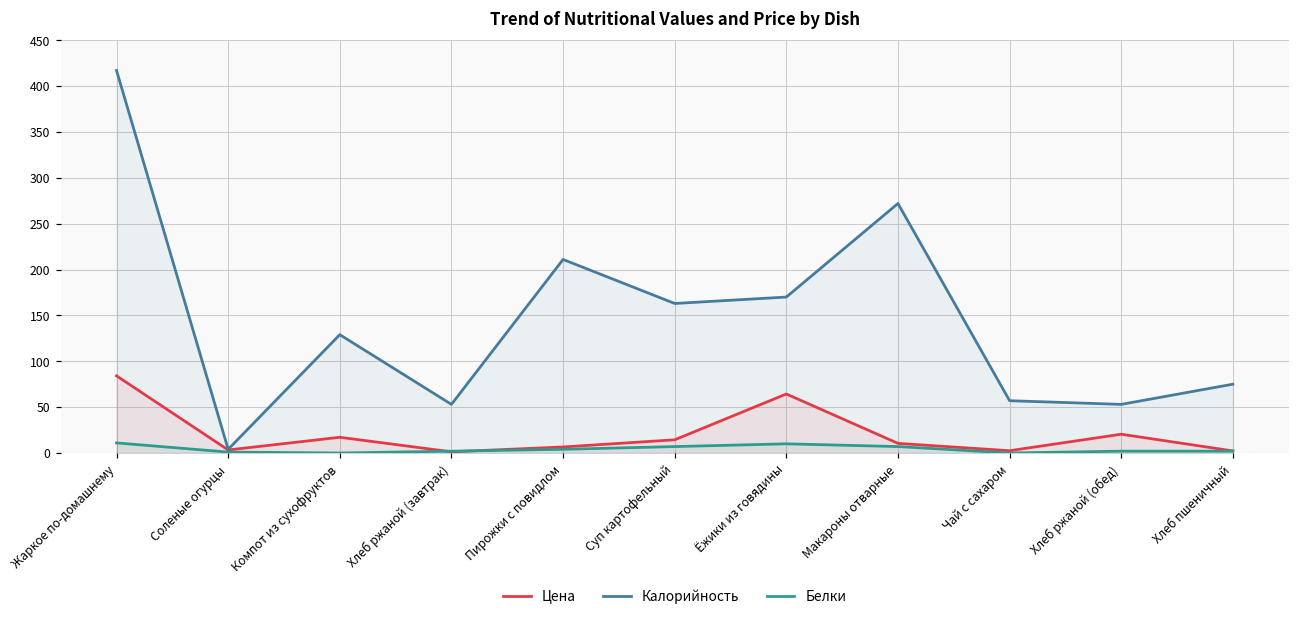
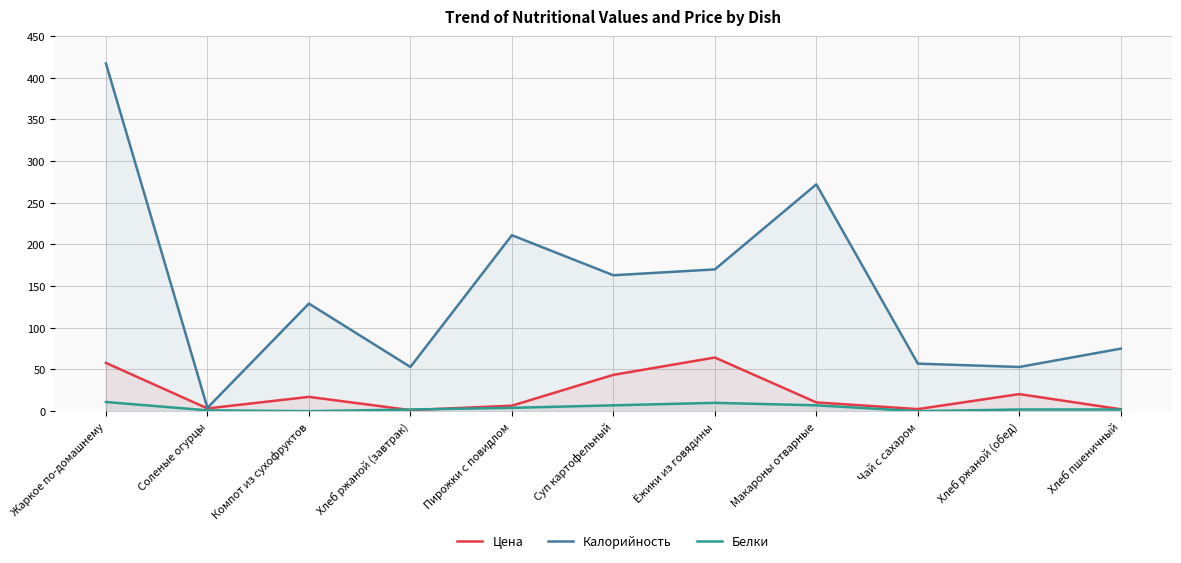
Цена, Жаркое по-домашнему: 80 -> 60
Цена, Суп картофельный: 10 -> 40
